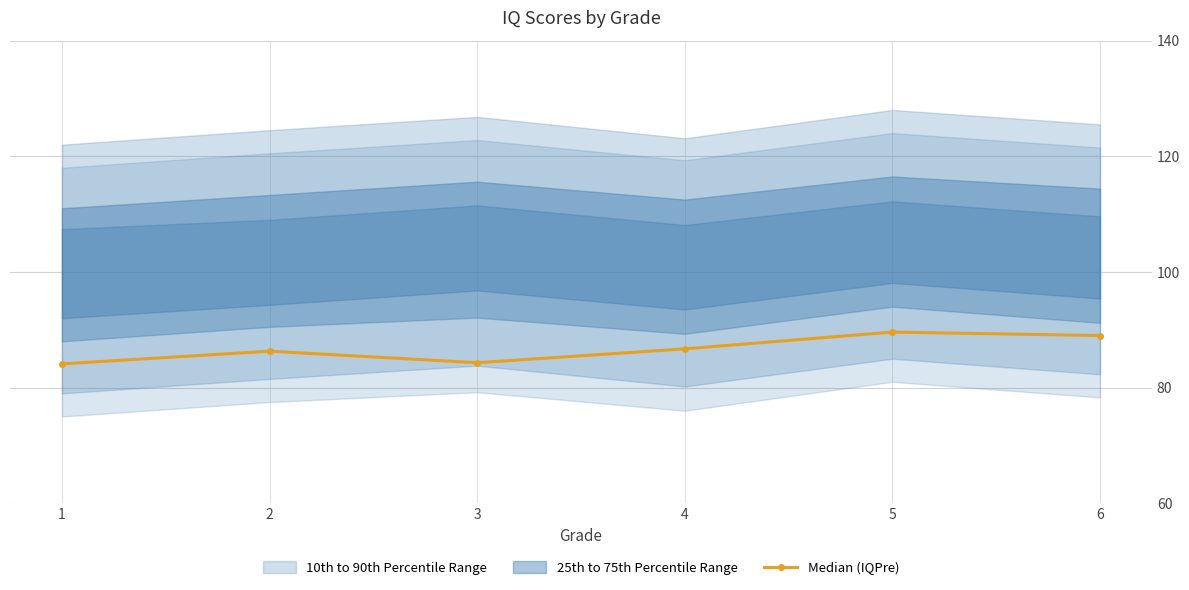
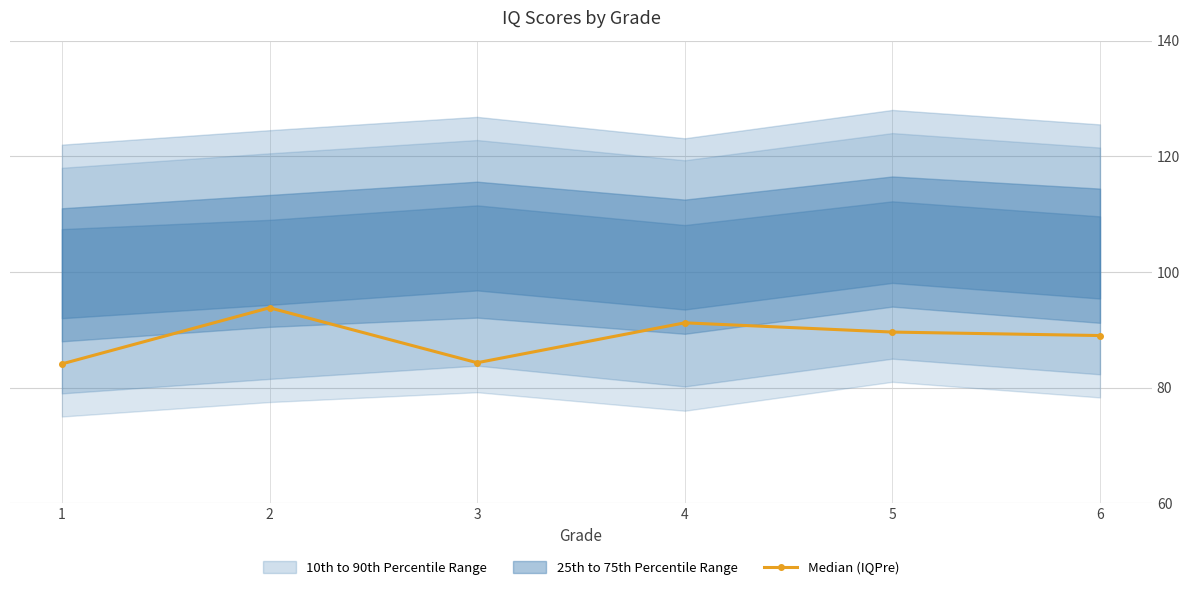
Median (IQPre), 2: 86 -> 94
Median (IQPre), 4: 87 -> 91
